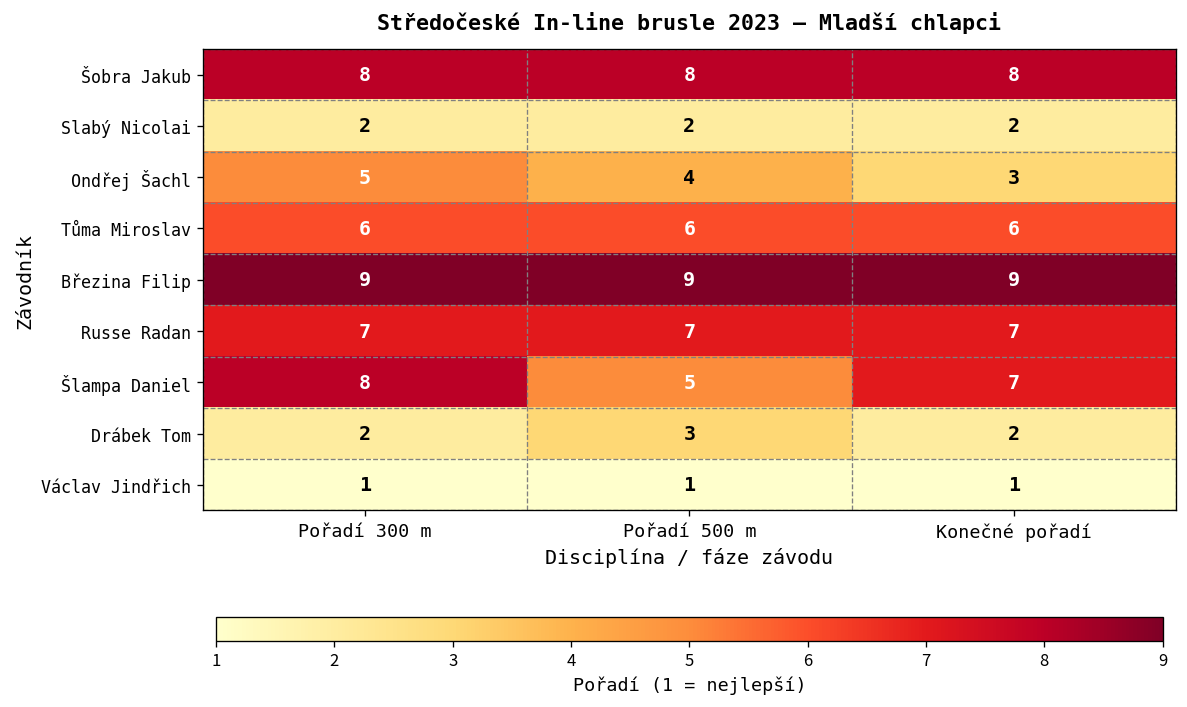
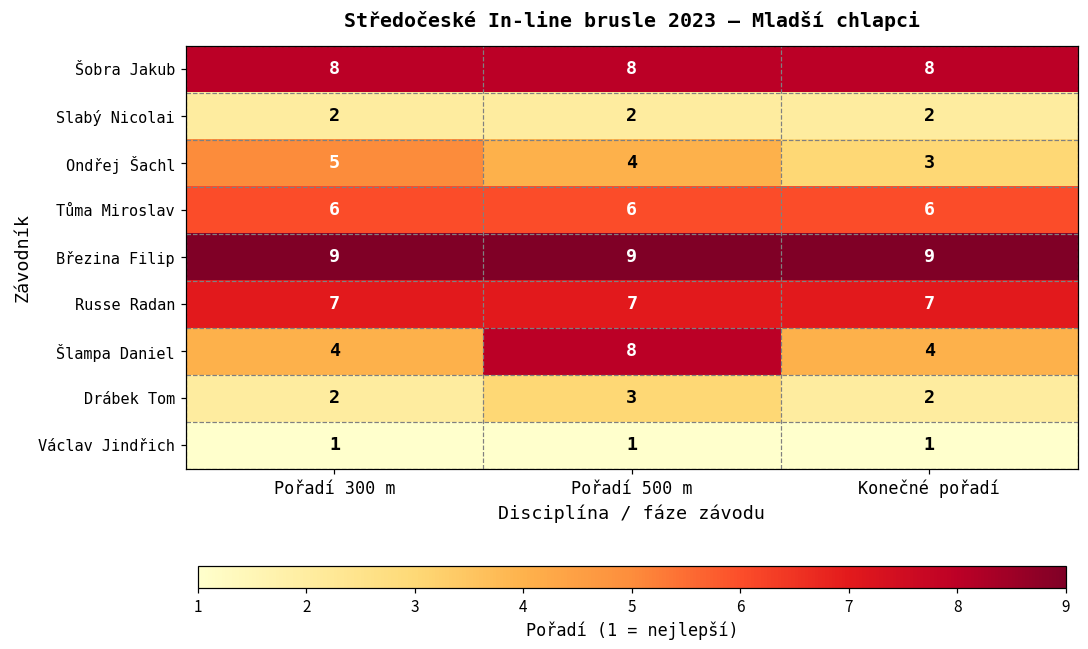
Šlampa Daniel, Pořadí 300 m: 8 -> 4
Šlampa Daniel, Pořadí 500 m: 5 -> 8
Šlampa Daniel, Konečné pořadí: 7 -> 4
